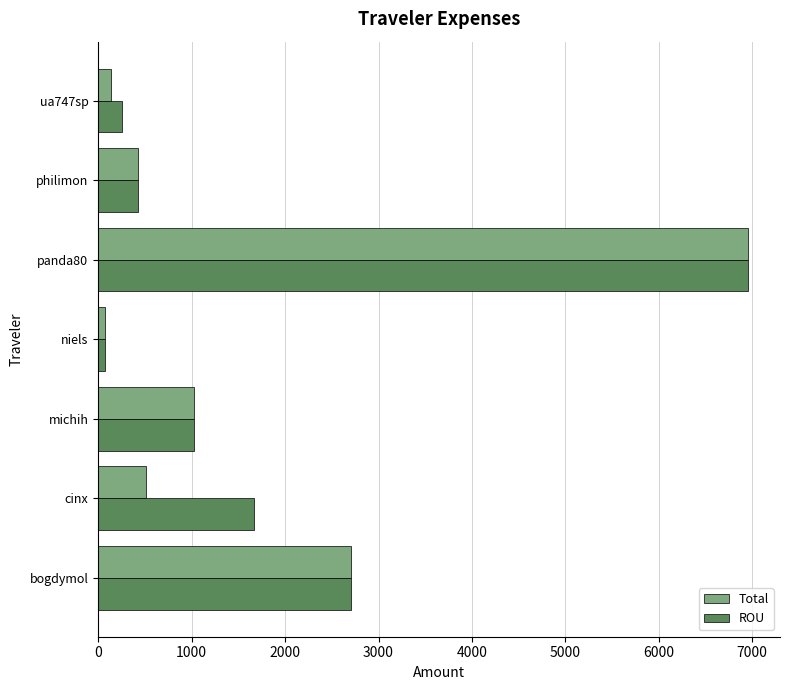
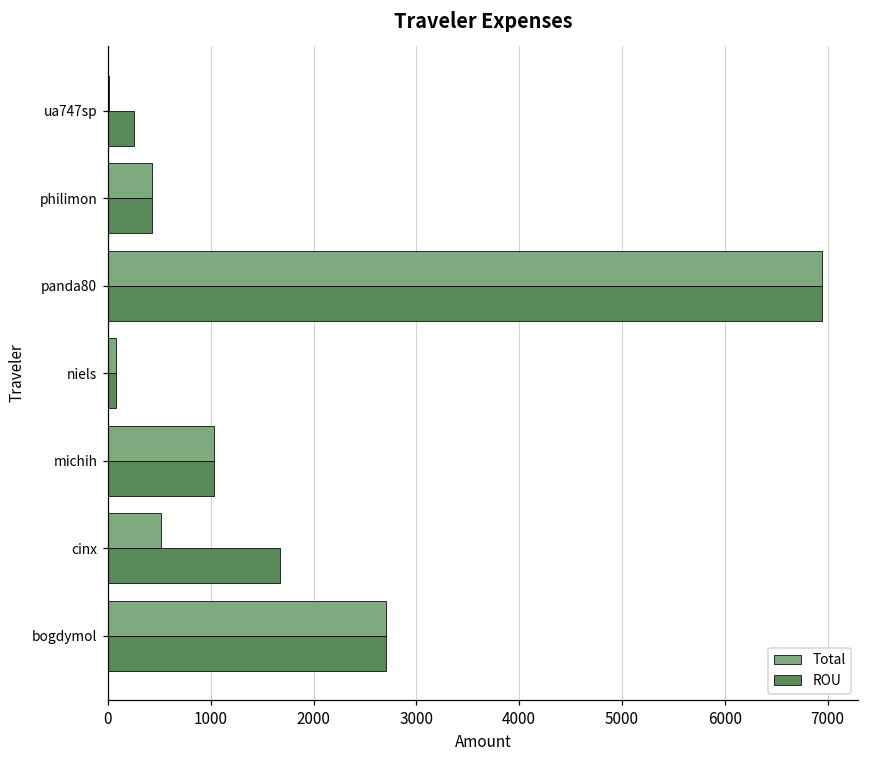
Total, ua747sp: 100 -> 0
